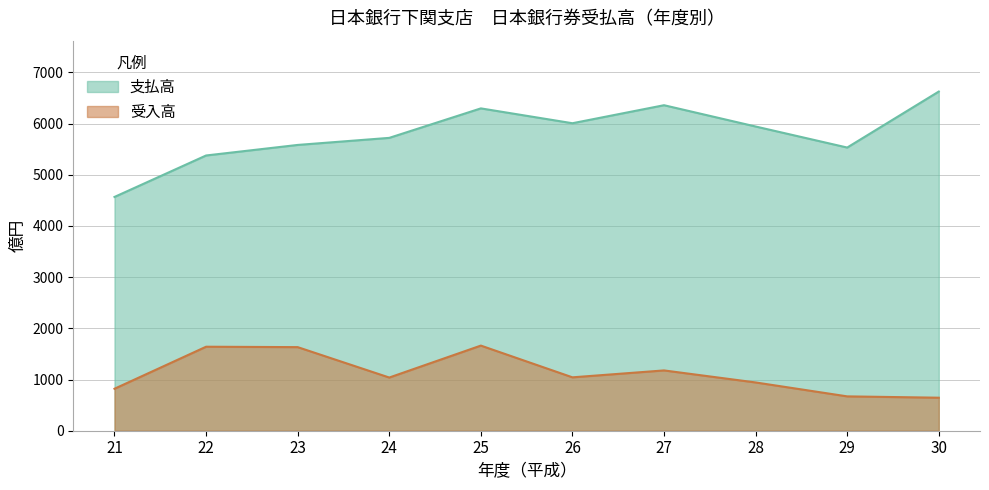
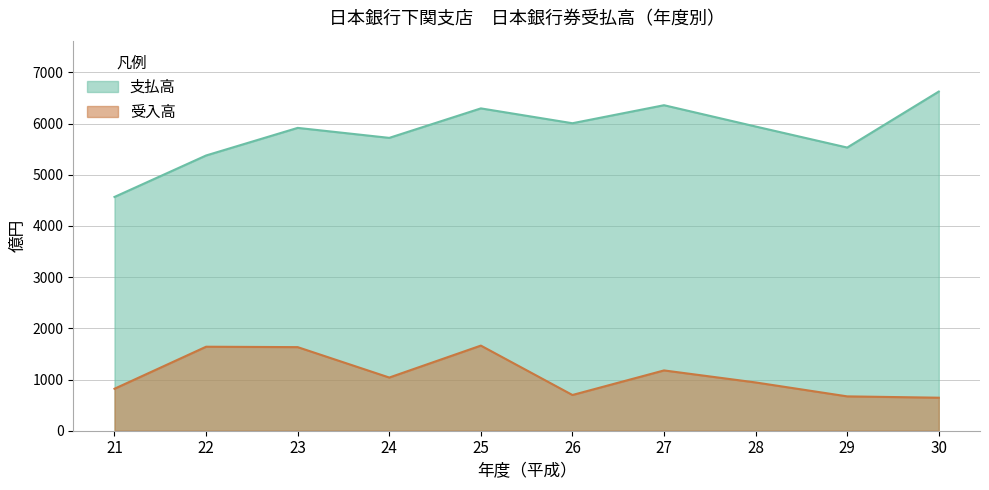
支払高, 23: 5600 -> 5900
受入高, 26: 1000 -> 700
